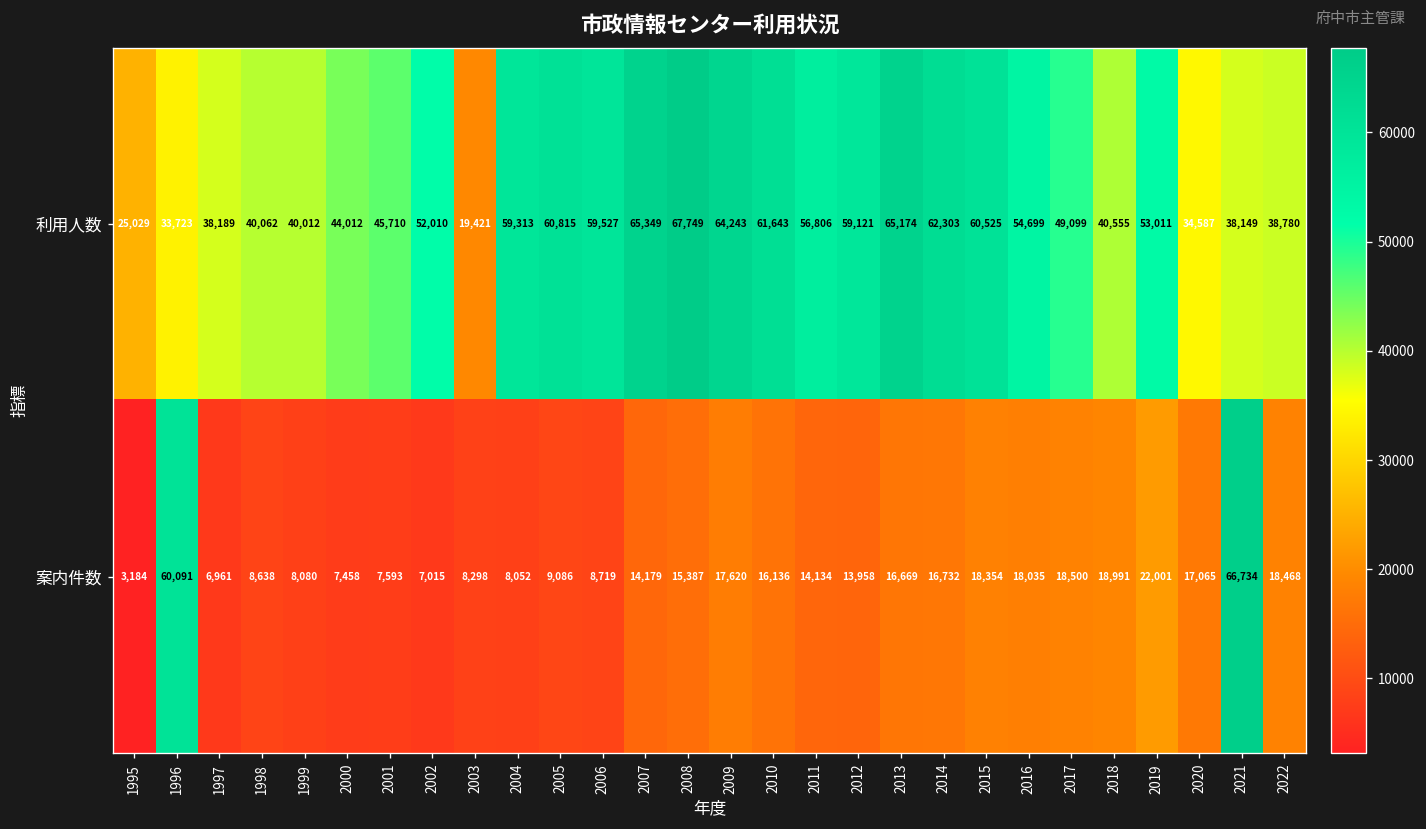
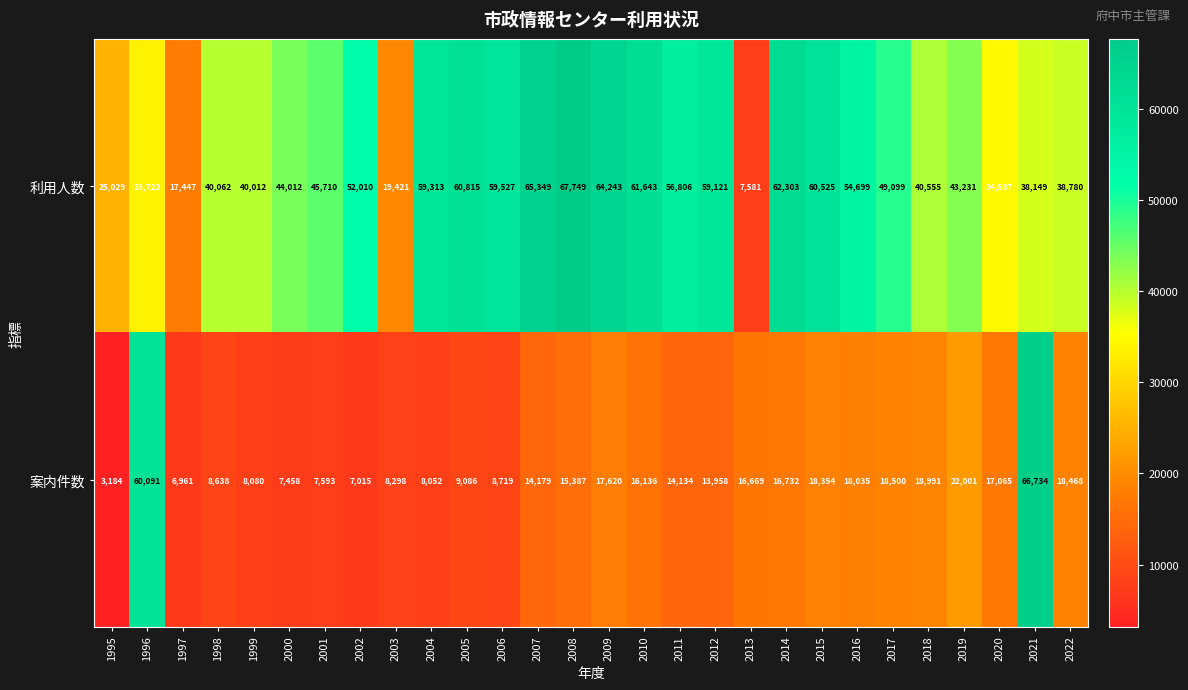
利用人数, 1997: 38,189 -> 17,447
利用人数, 2013: 65,174 -> 7,581
利用人数, 2019: 53,011 -> 43,231
